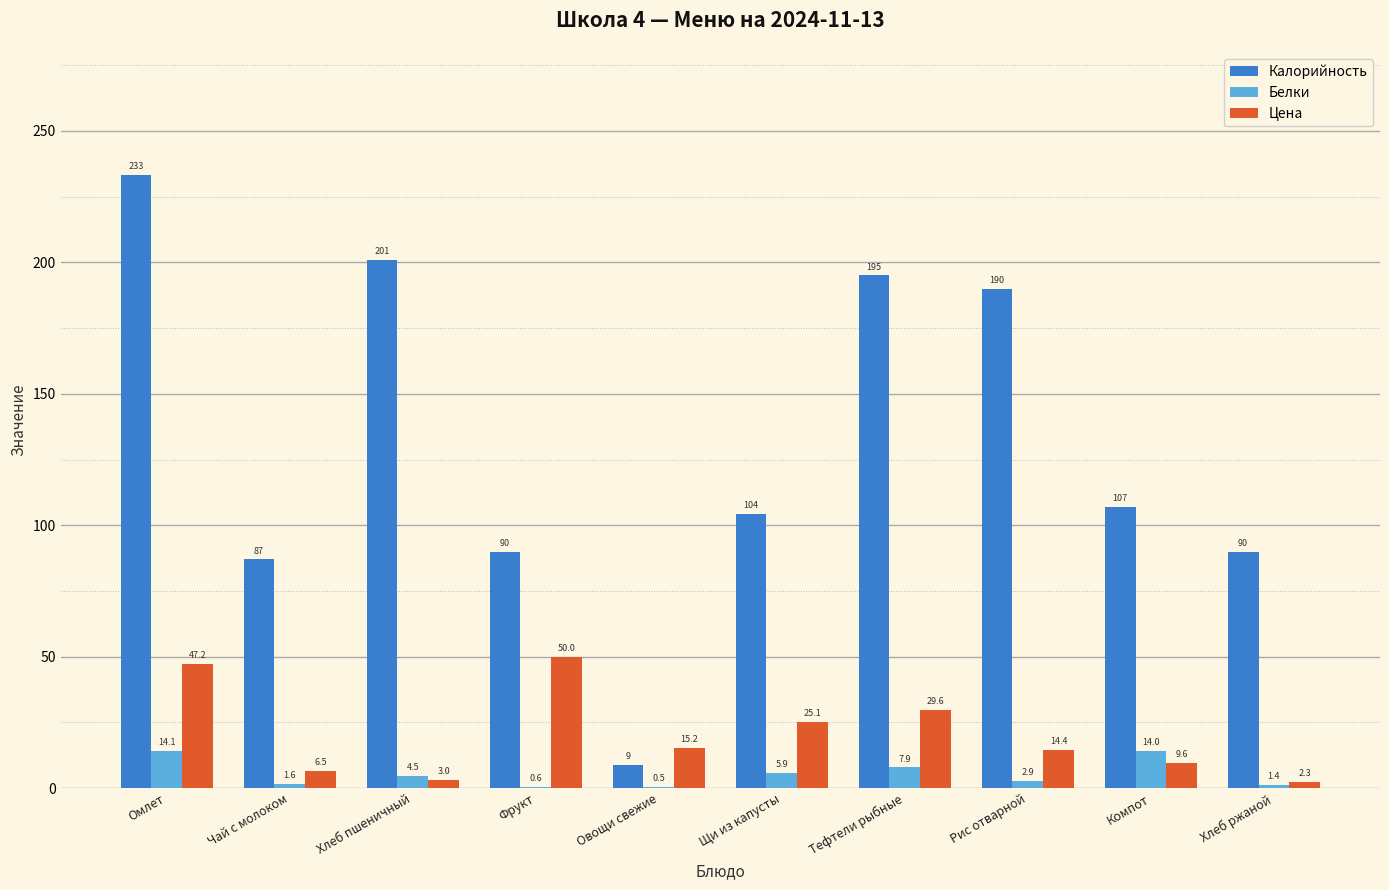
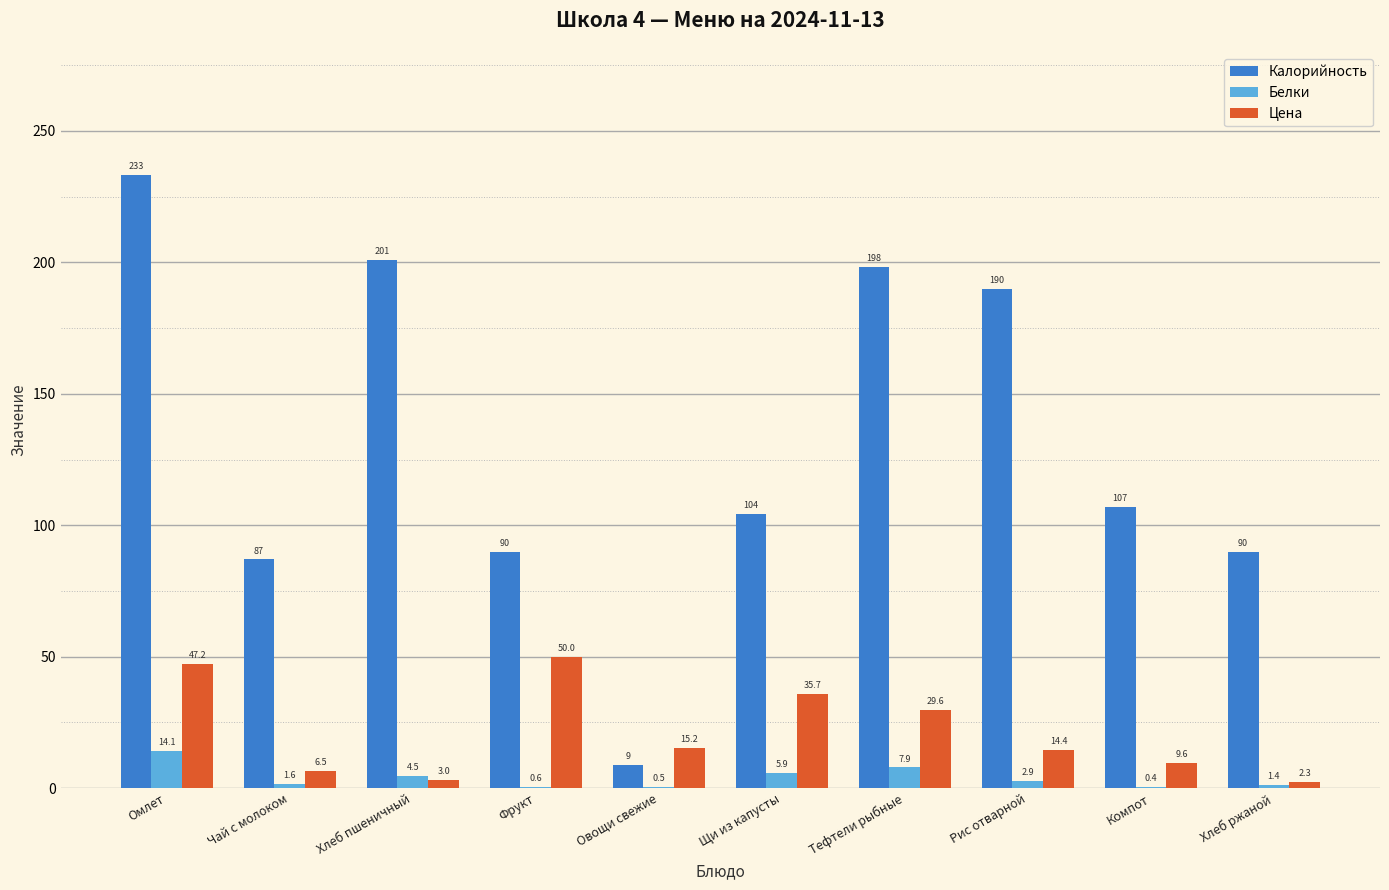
Цена, Щи из капусты: 25.1 -> 35.7
Калорийность, Тефтели рыбные: 195 -> 198
Белки, Компот: 14.0 -> 0.4
